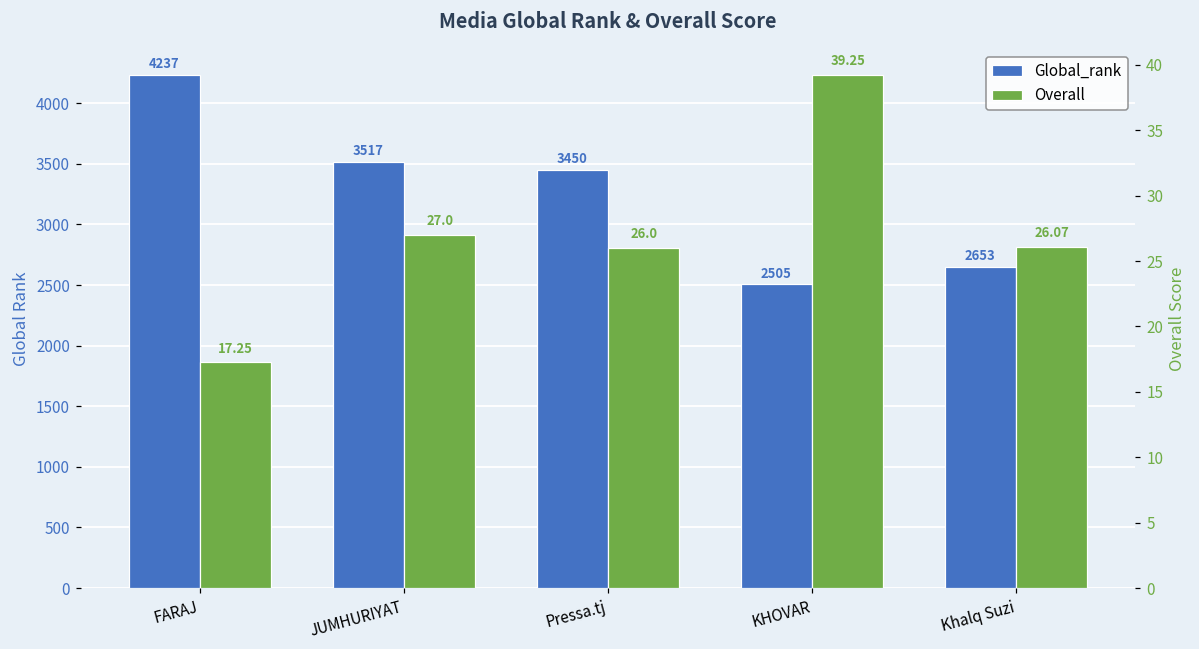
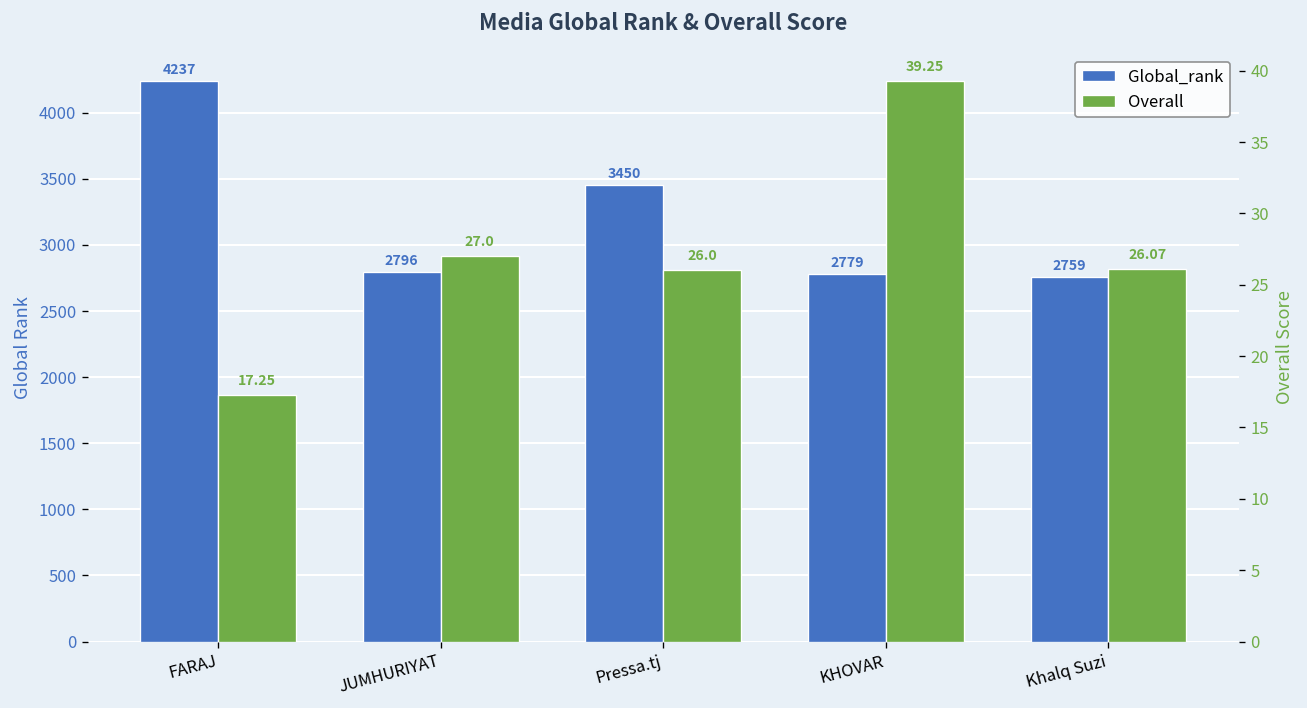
Global_rank, JUMHURIYAT: 3517 -> 2796
Global_rank, KHOVAR: 2505 -> 2779
Global_rank, Khalq Suzi: 2653 -> 2759
